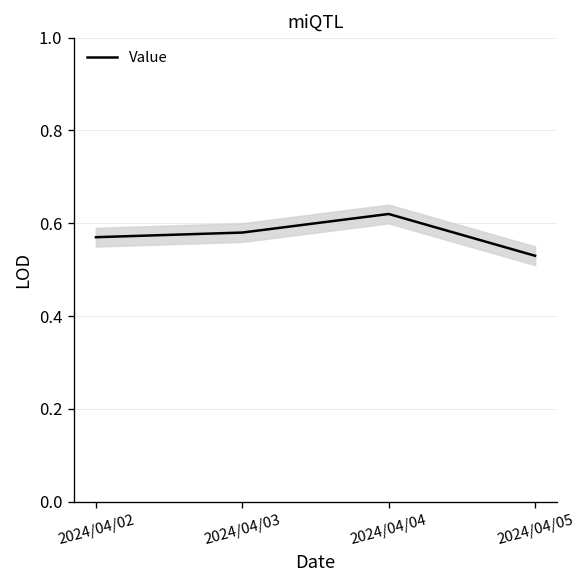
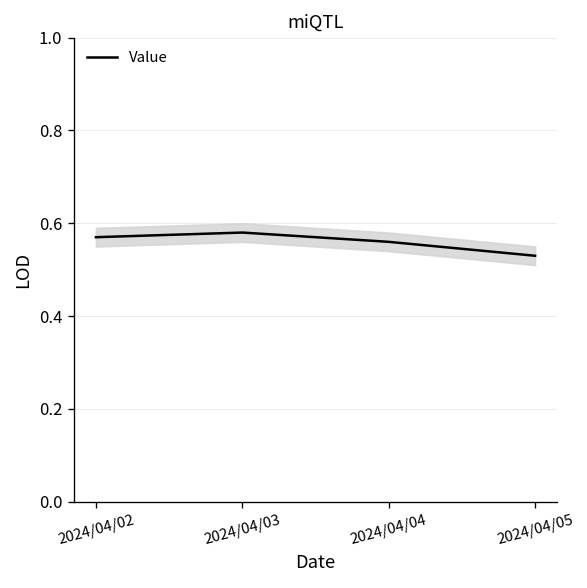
Value, 2024/04/04: 0.62 -> 0.56
